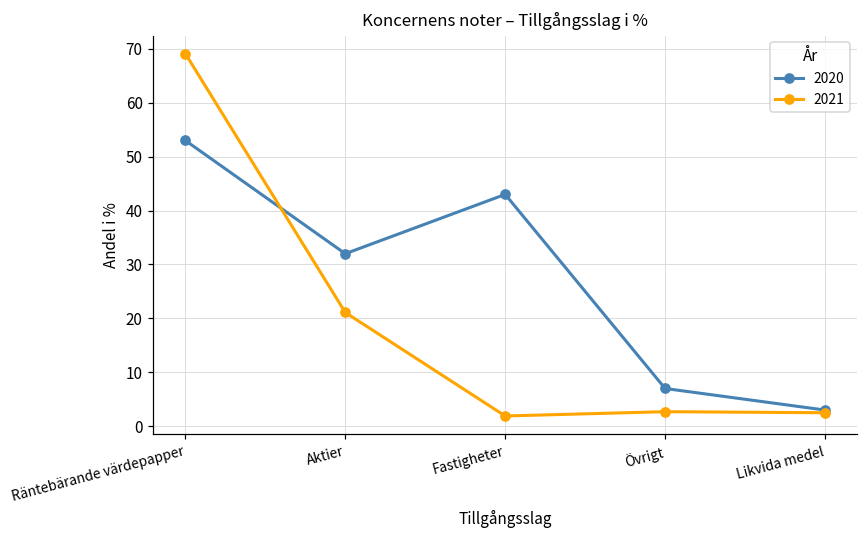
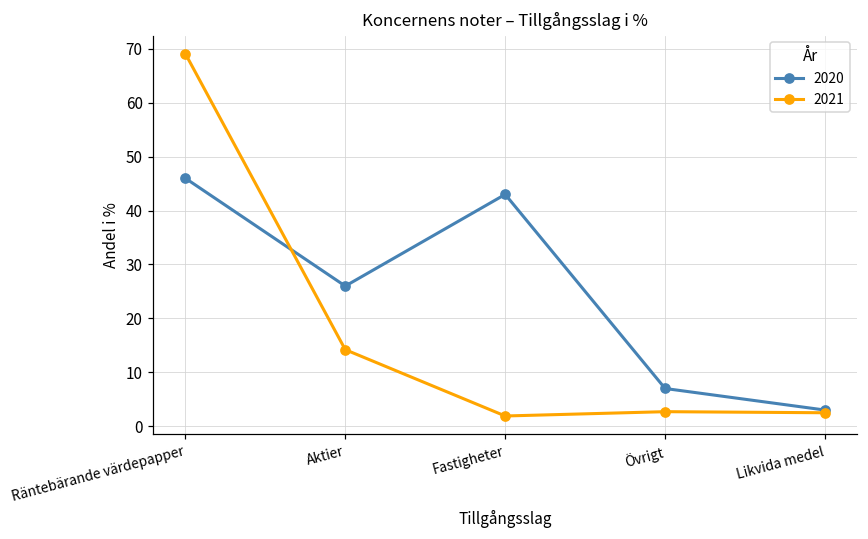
2020, Räntebärande värdepapper: 53 -> 46
2020, Aktier: 32 -> 26
2021, Aktier: 21 -> 14
